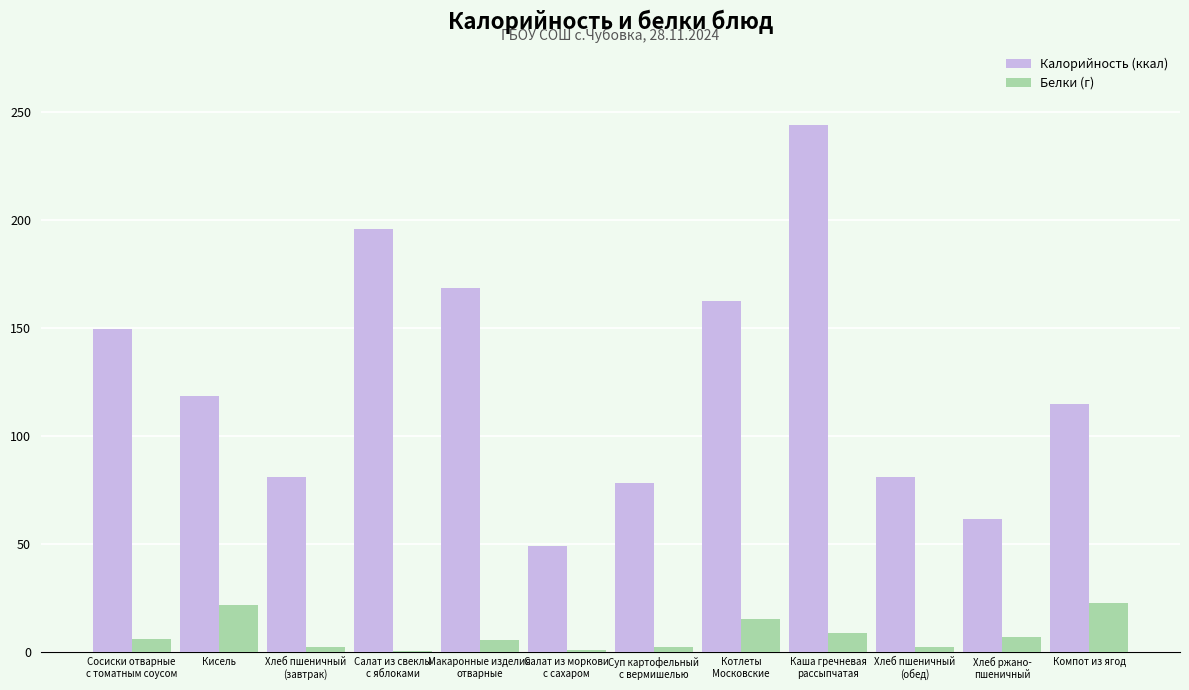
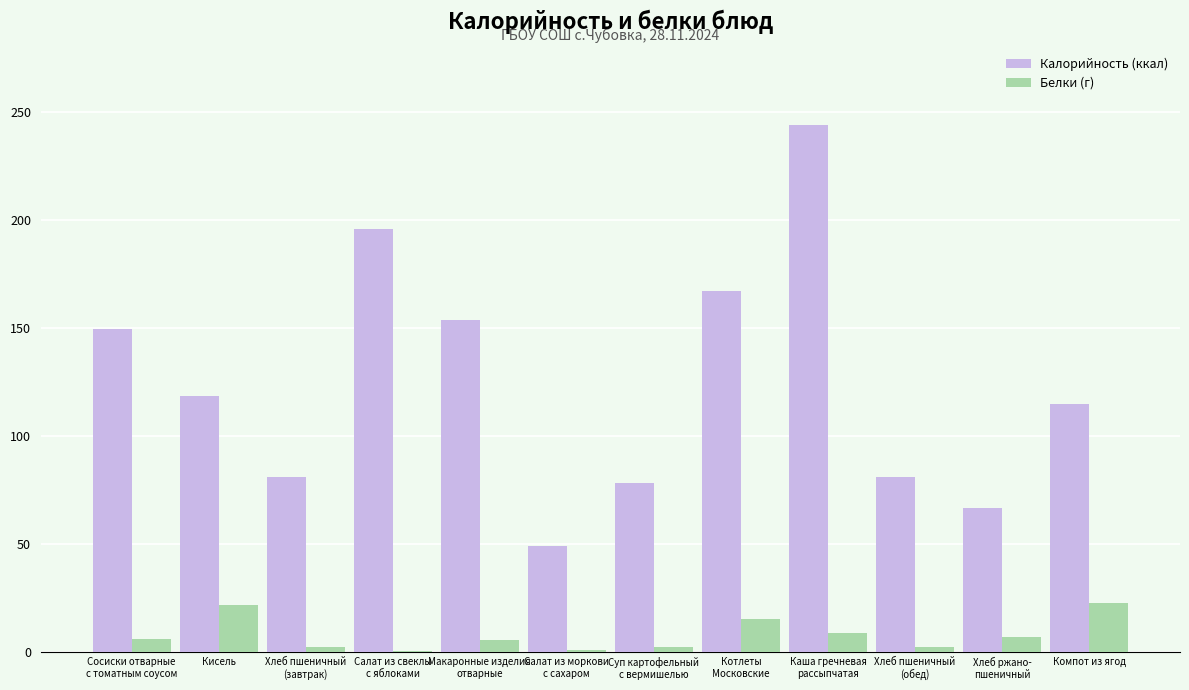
Калорийность (ккал), Макаронные изделия отварные: 168 -> 154
Калорийность (ккал), Котлеты Московские: 162 -> 167
Калорийность (ккал), Хлеб ржано- пшеничный: 61 -> 67
